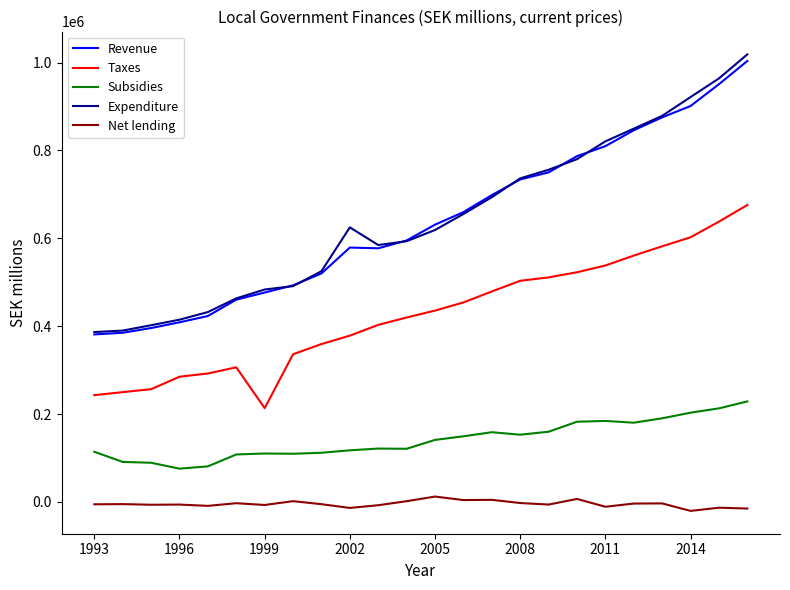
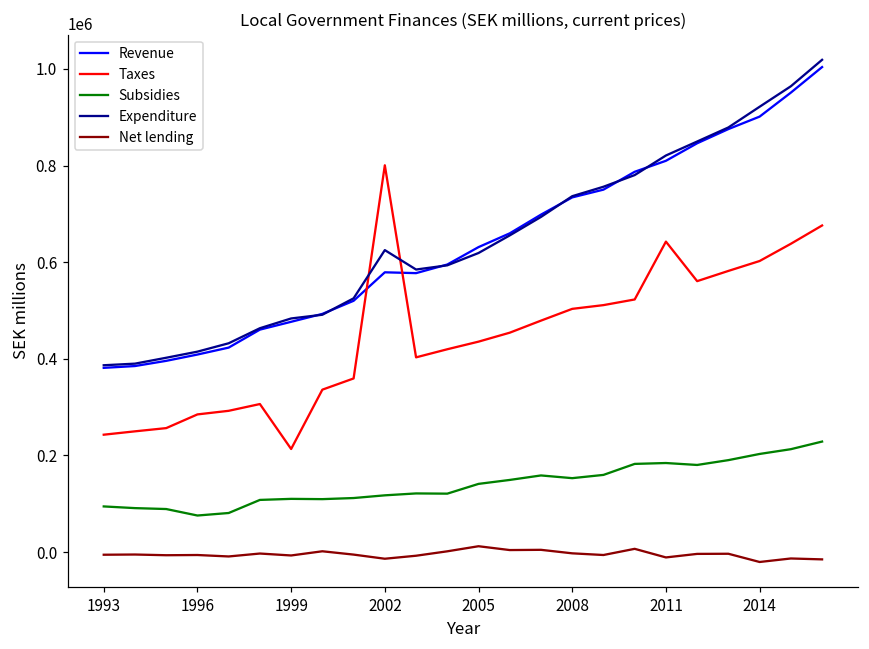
Subsidies, 1993: 110000 -> 90000
Taxes, 2002: 380000 -> 800000
Taxes, 2011: 540000 -> 640000
